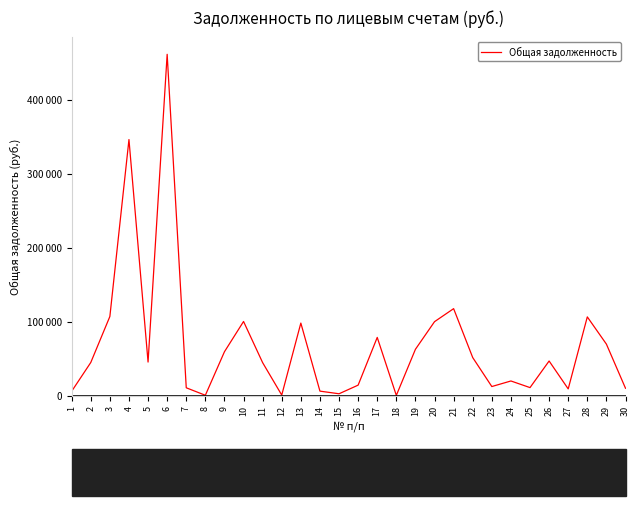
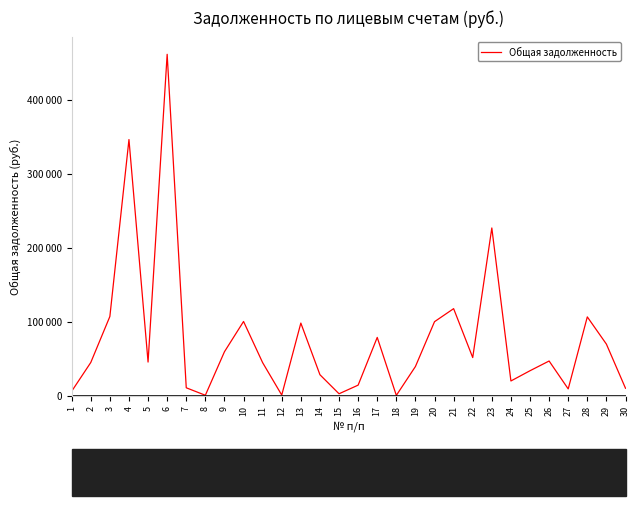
14: 10000 -> 30000
19: 60000 -> 40000
23: 10000 -> 230000
25: 10000 -> 30000
